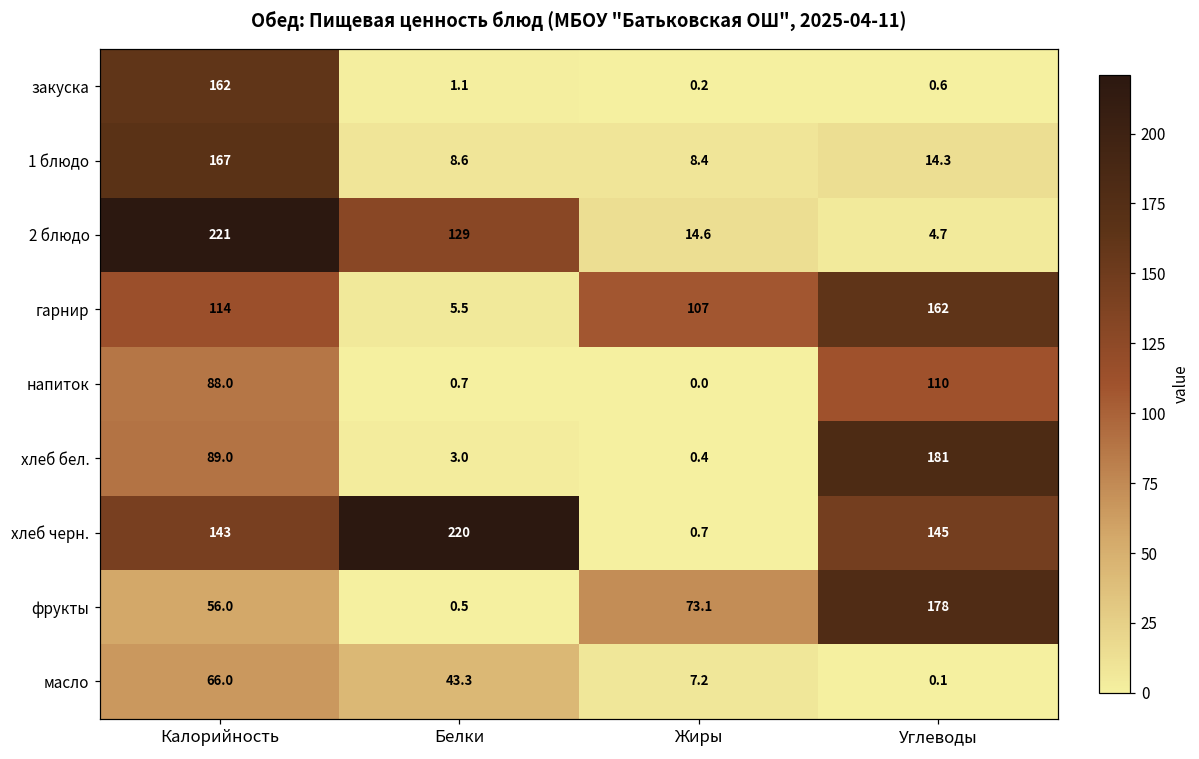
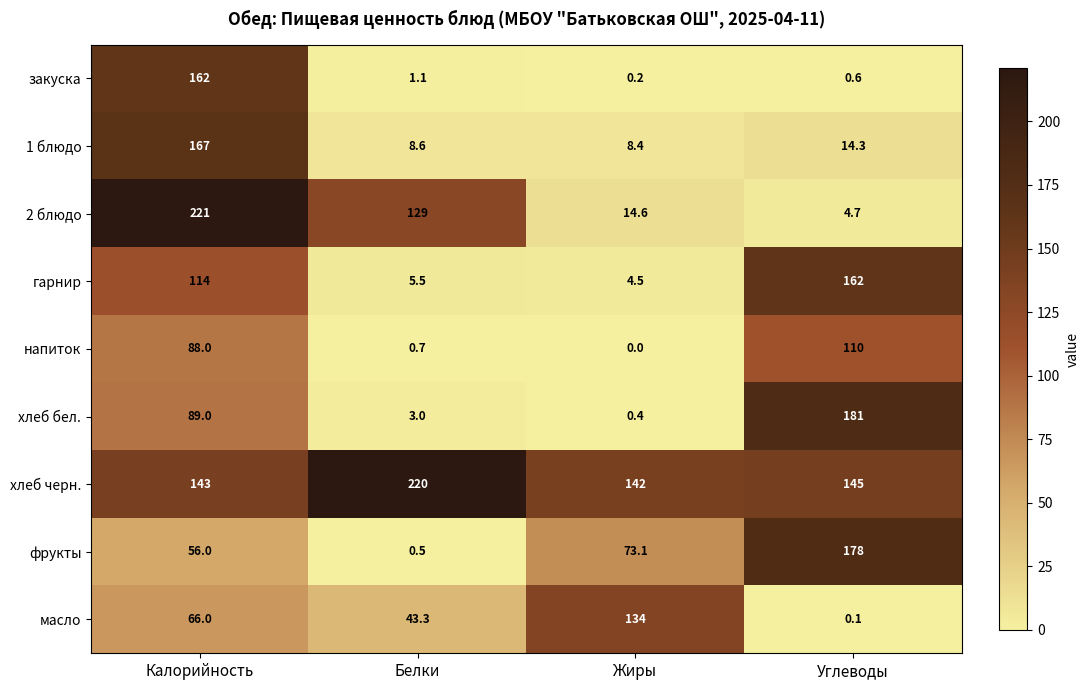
гарнир, Жиры: 107 -> 4.5
хлеб черн., Жиры: 0.7 -> 142
масло, Жиры: 7.2 -> 134
